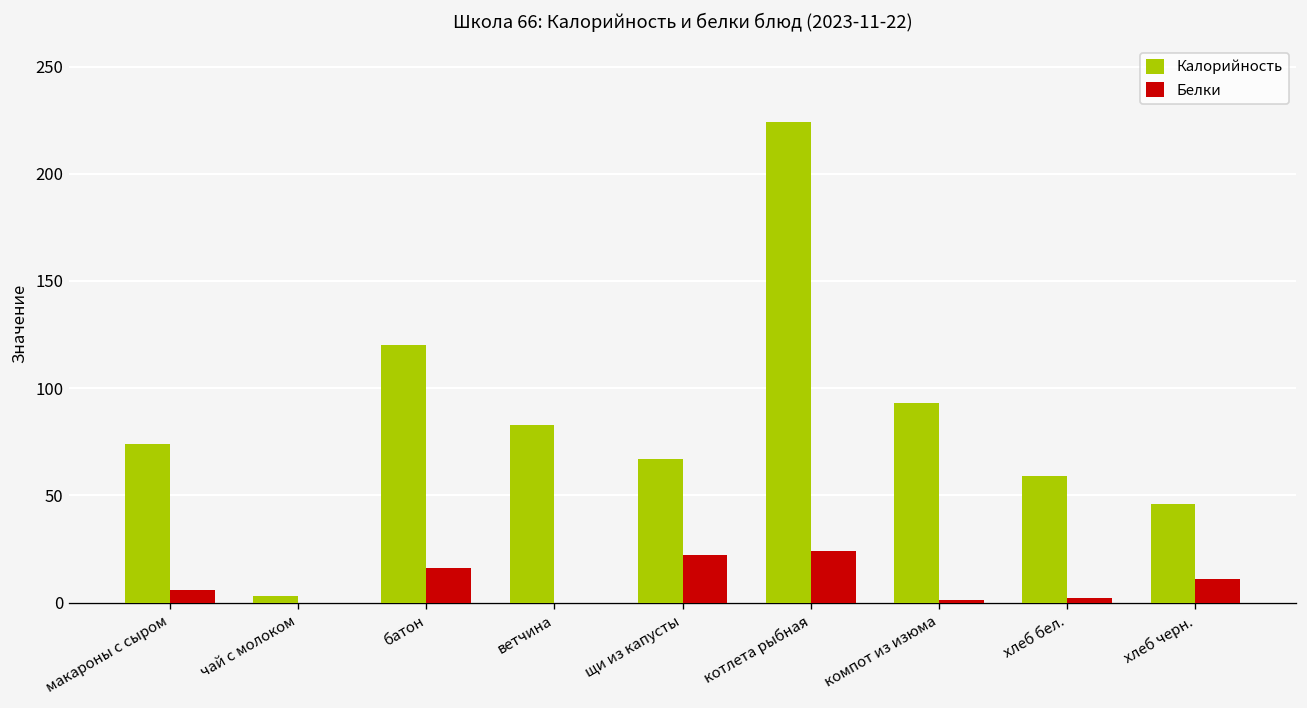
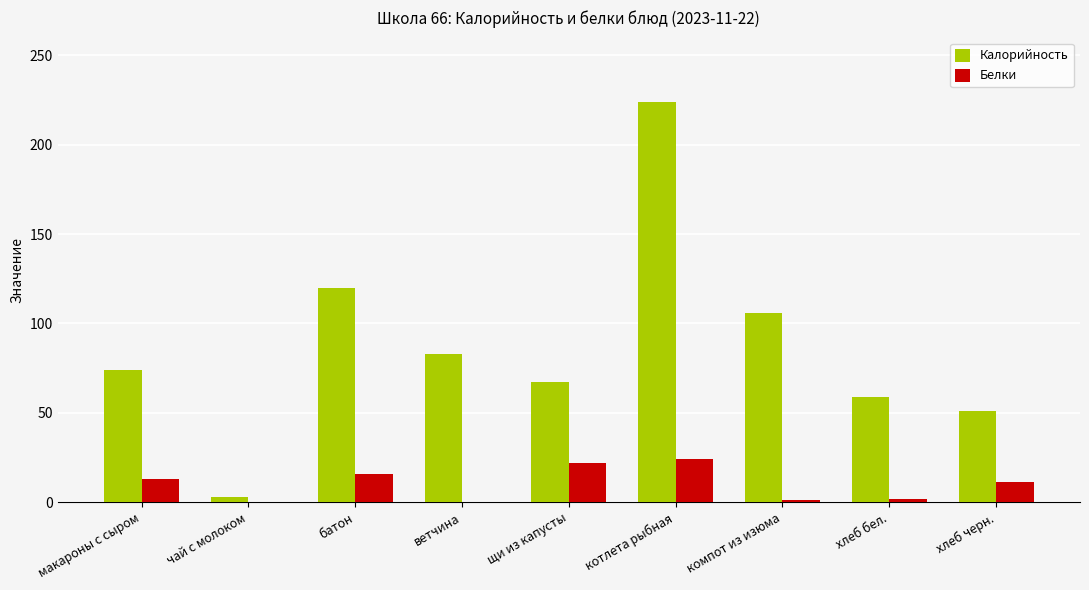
Белки, макароны с сыром: 6 -> 13
Калорийность, компот из изюма: 93 -> 106
Калорийность, хлеб черн.: 46 -> 51
